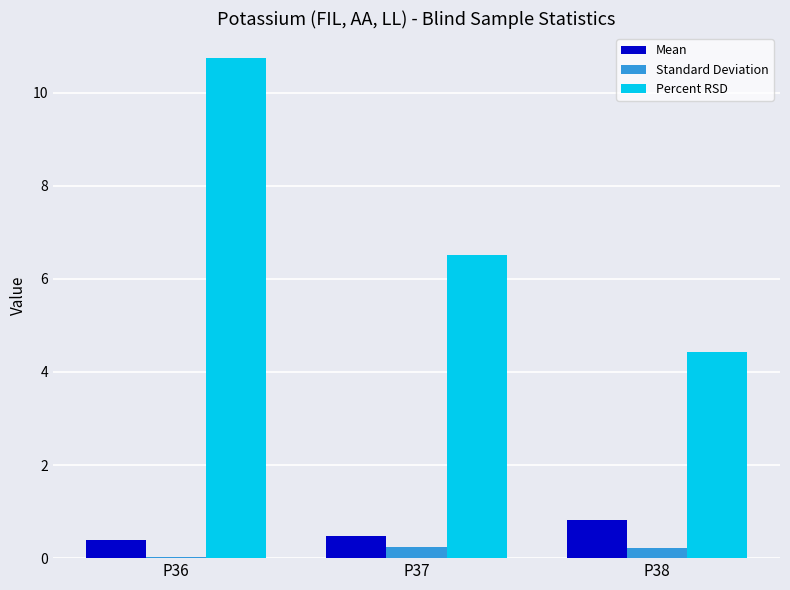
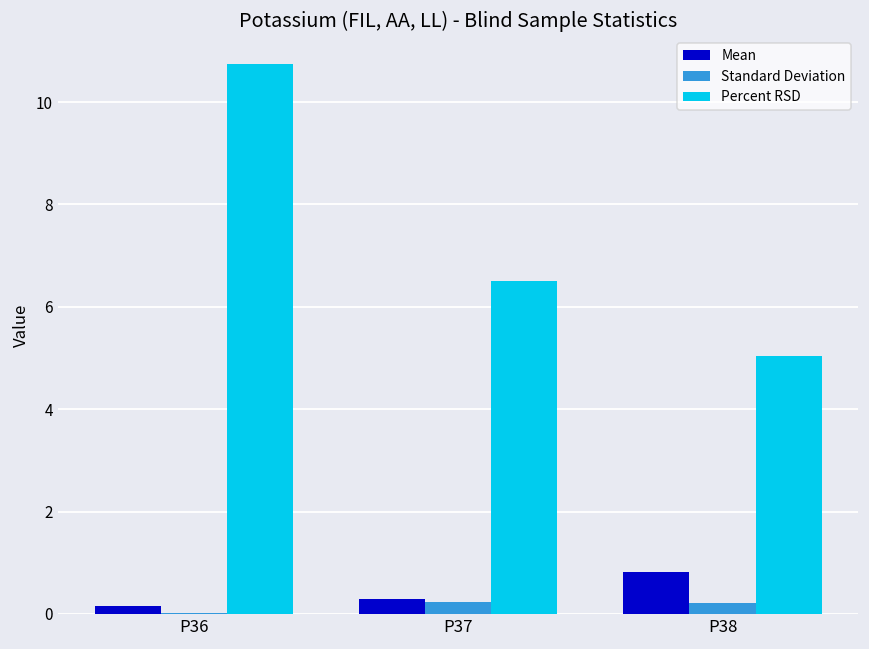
Mean, P36: 0.4 -> 0.2
Mean, P37: 0.5 -> 0.3
Percent RSD, P38: 4.4 -> 5.0
